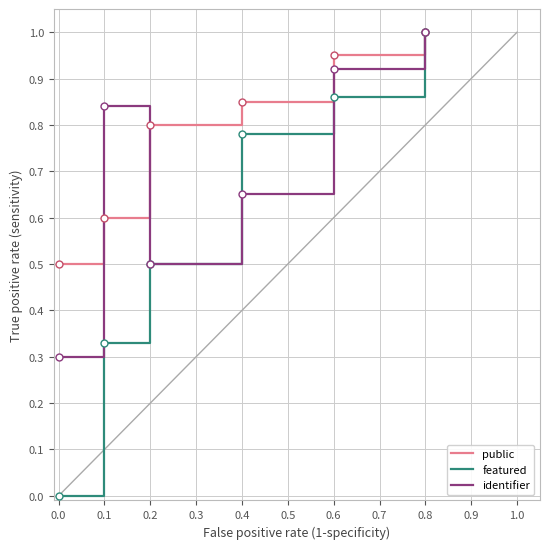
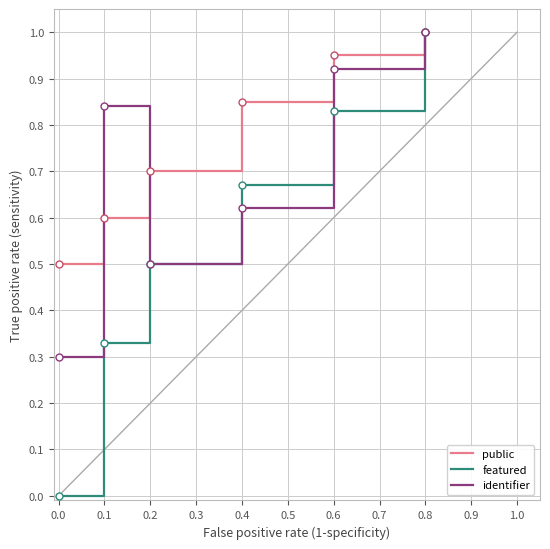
public, 0.2: 0.8 -> 0.7
featured, 0.4: 0.78 -> 0.67
identifier, 0.4: 0.65 -> 0.62
featured, 0.6: 0.86 -> 0.83
